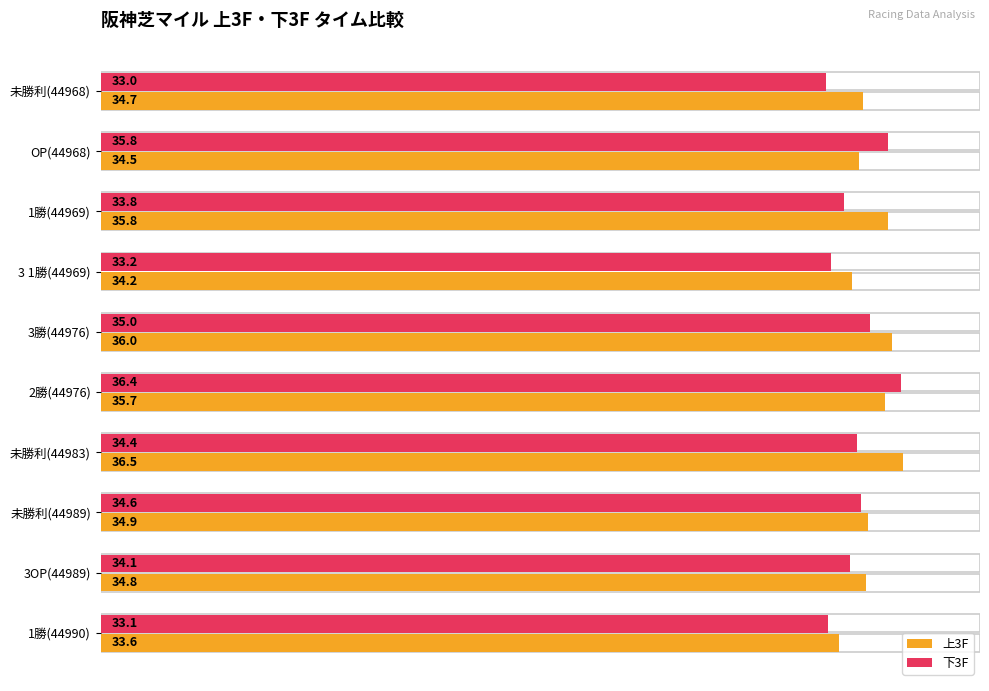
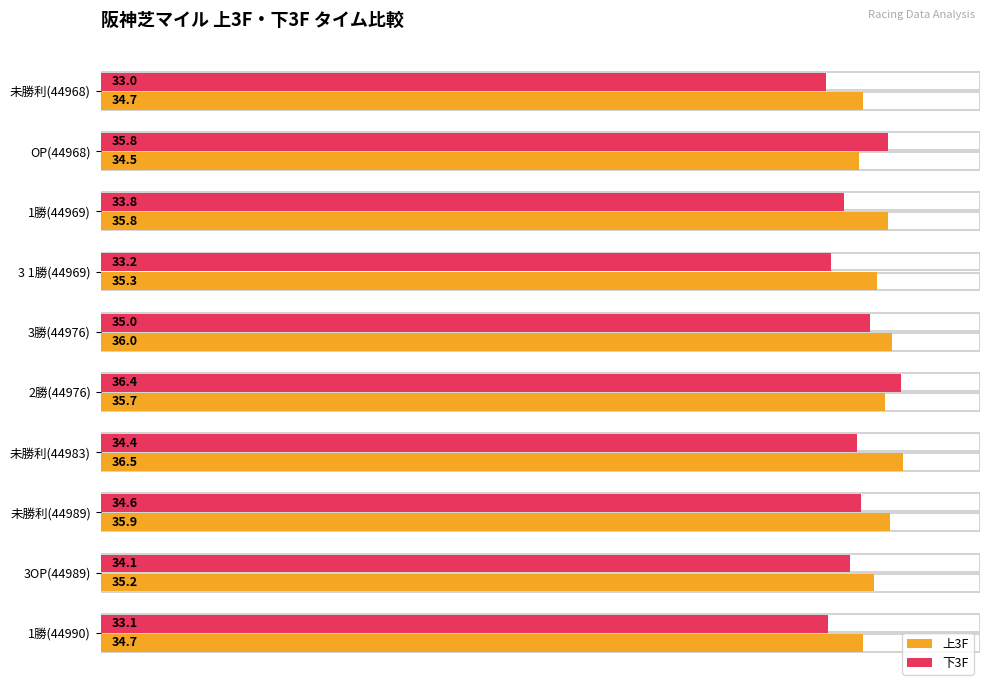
上3F, 3 1勝(44969): 34.2 -> 35.3
上3F, 未勝利(44989): 34.9 -> 35.9
上3F, 3OP(44989): 34.8 -> 35.2
上3F, 1勝(44990): 33.6 -> 34.7
